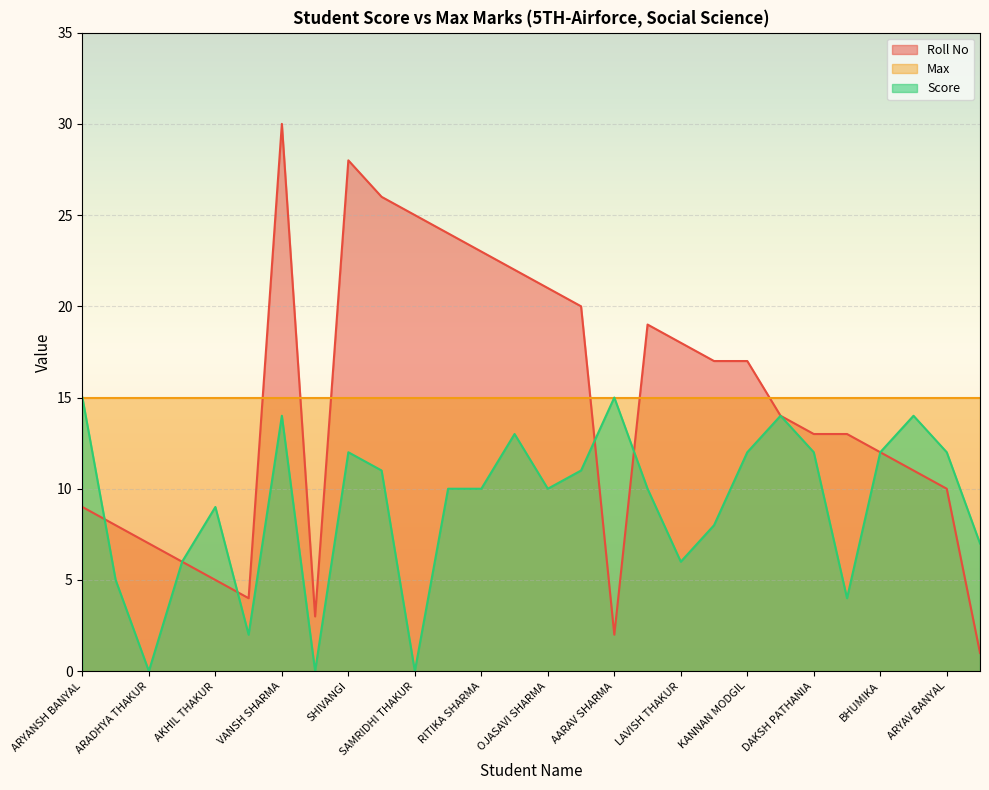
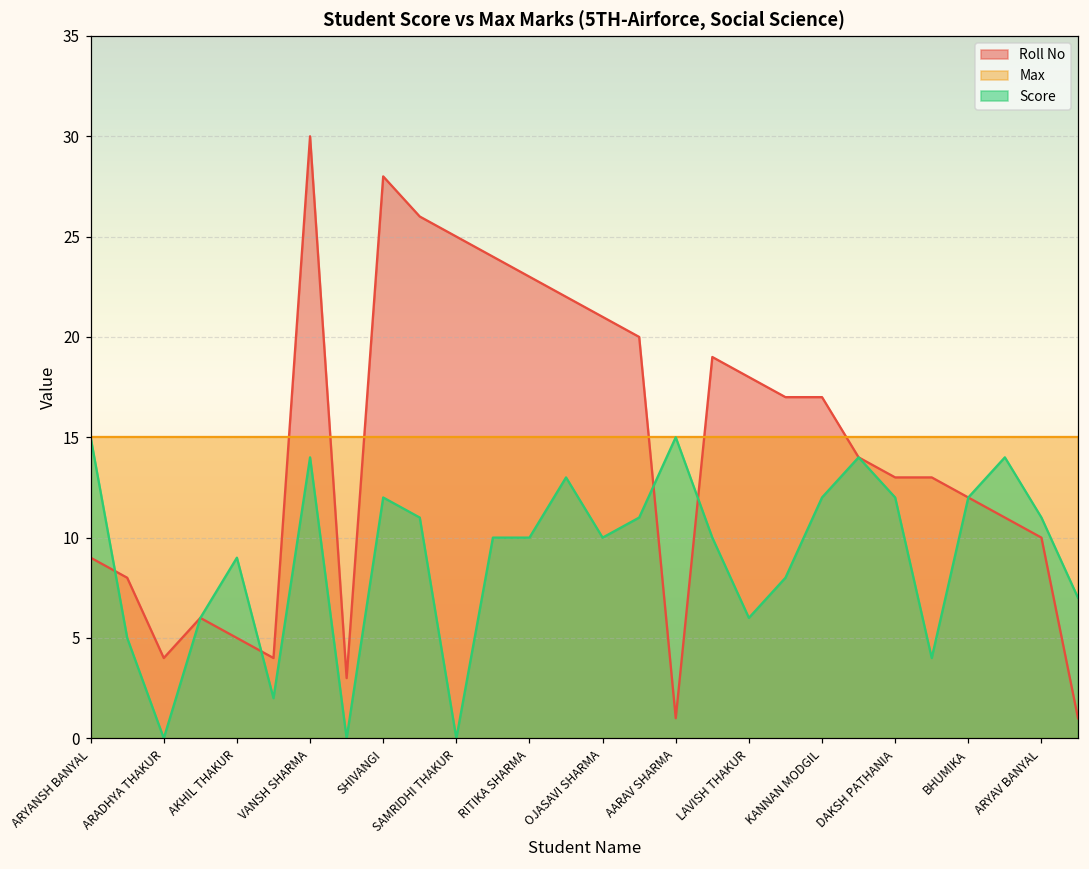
Roll No, ARADHYA THAKUR: 7 -> 4
Roll No, AARAV SHARMA: 2 -> 1
Score, ARYAV BANYAL: 12 -> 11
